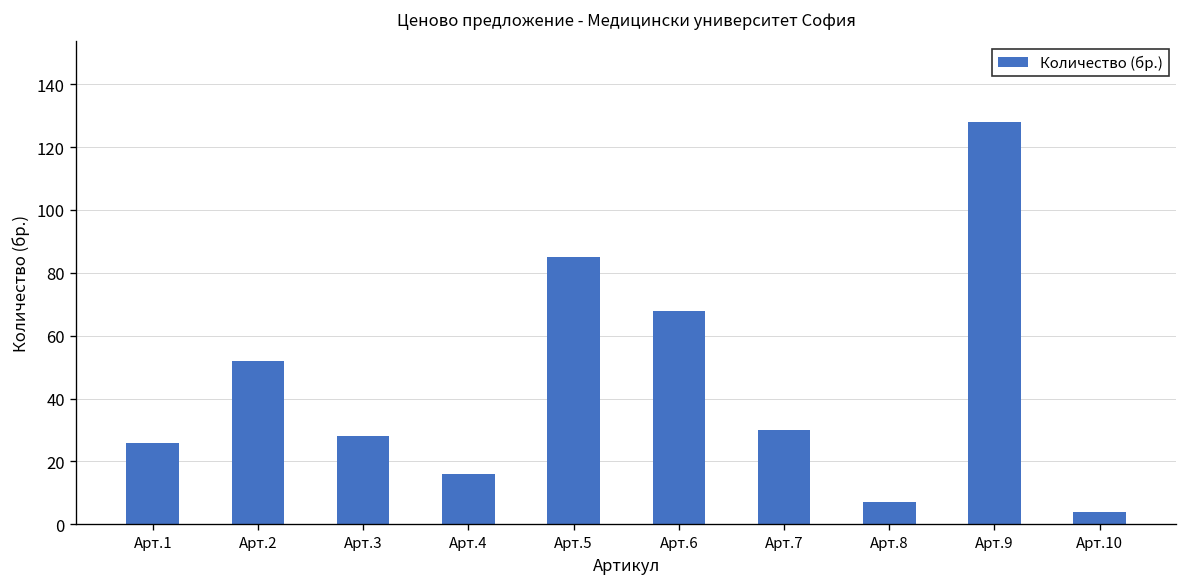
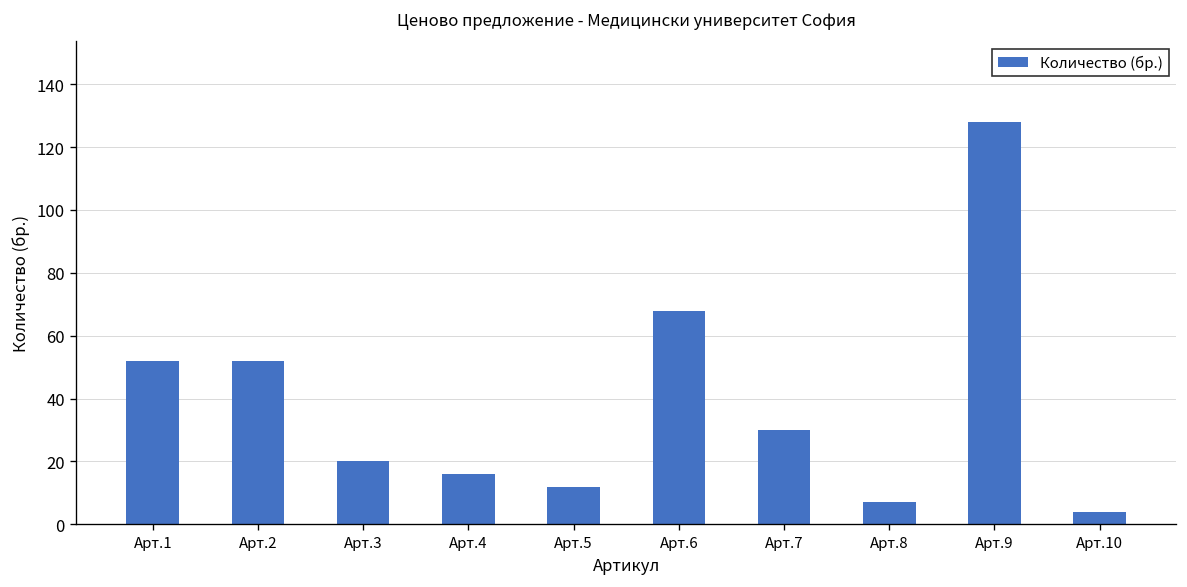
Арт.1: 26 -> 52
Арт.3: 28 -> 20
Арт.5: 85 -> 12
